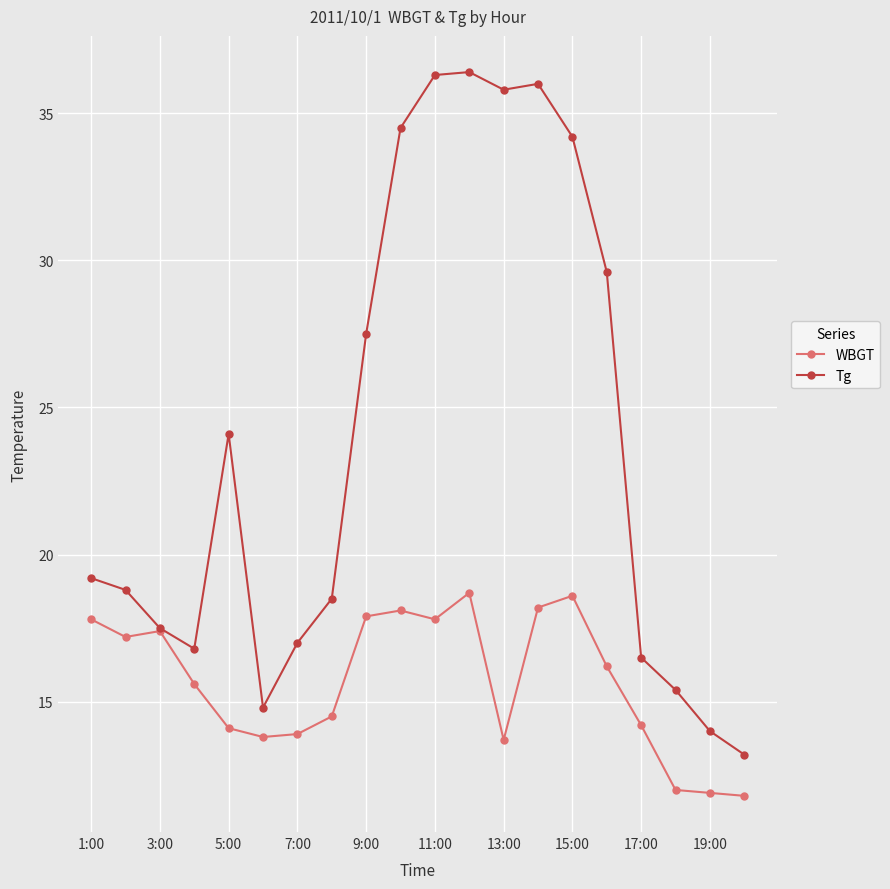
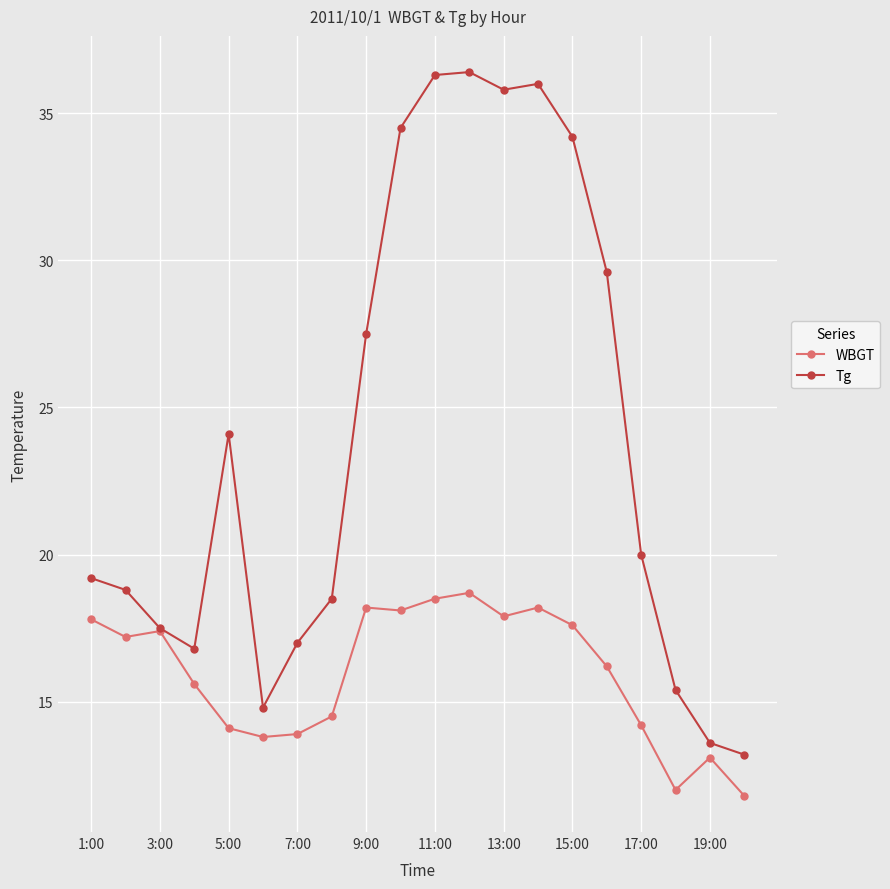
WBGT, 9:00: 17.9 -> 18.2
WBGT, 11:00: 17.8 -> 18.5
WBGT, 13:00: 13.7 -> 17.9
WBGT, 15:00: 18.6 -> 17.6
Tg, 17:00: 16.5 -> 20.0
WBGT, 19:00: 11.9 -> 13.1
Tg, 19:00: 14.0 -> 13.6
